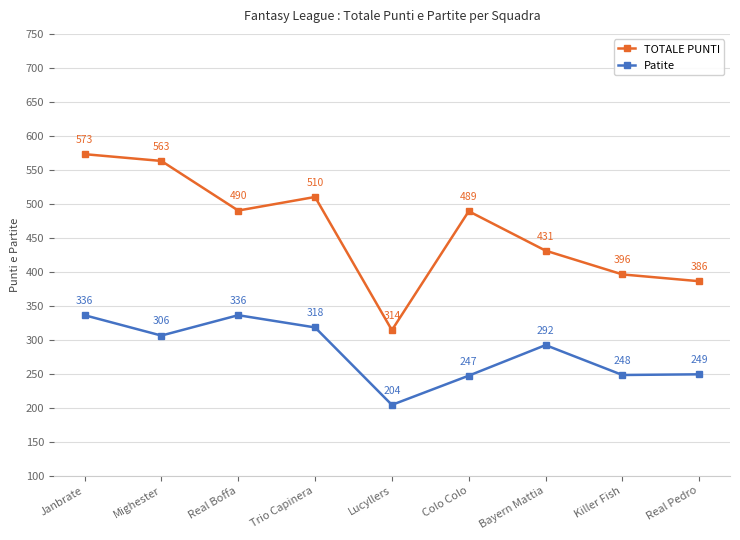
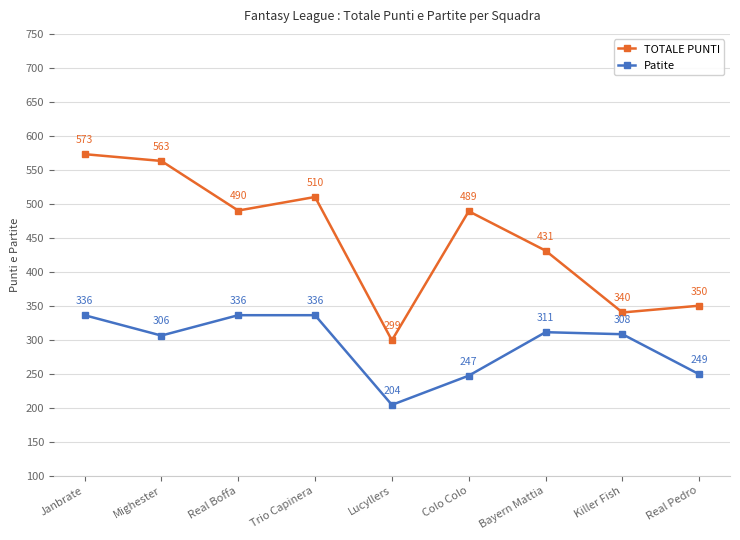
Patite, Trio Capinera: 318 -> 336
TOTALE PUNTI, Lucyllers: 314 -> 299
Patite, Bayern Mattia: 292 -> 311
TOTALE PUNTI, Killer Fish: 396 -> 340
Patite, Killer Fish: 248 -> 308
TOTALE PUNTI, Real Pedro: 386 -> 350
